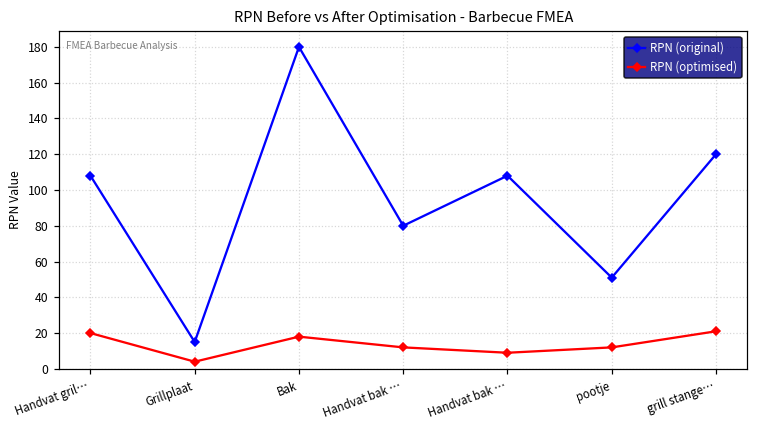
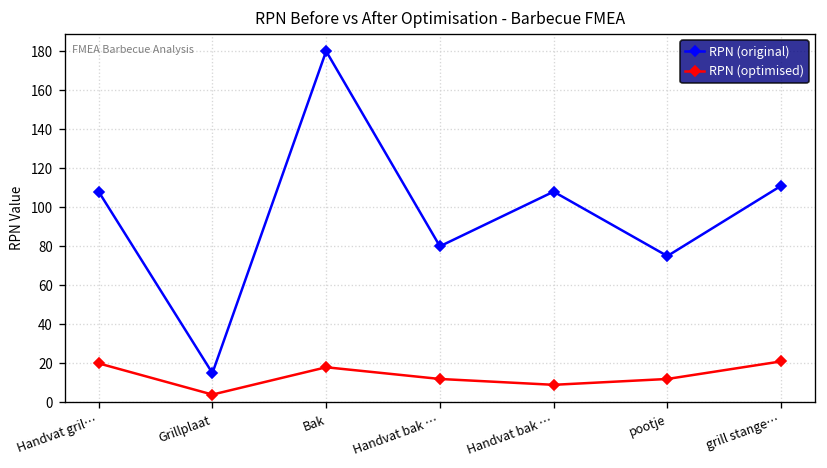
RPN (original), pootje: 51 -> 75
RPN (original), grill stange…: 120 -> 111
